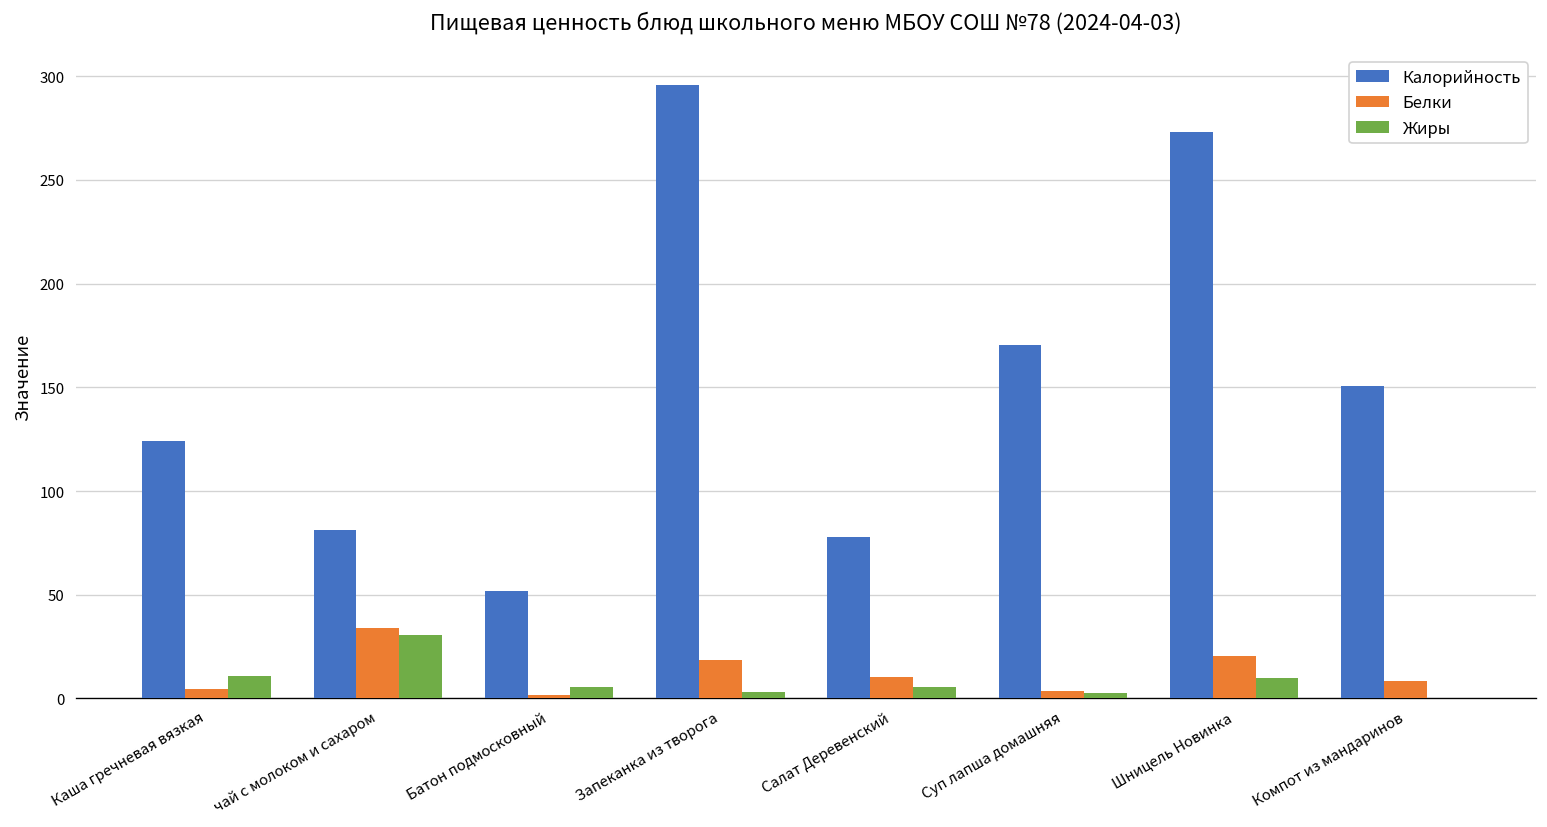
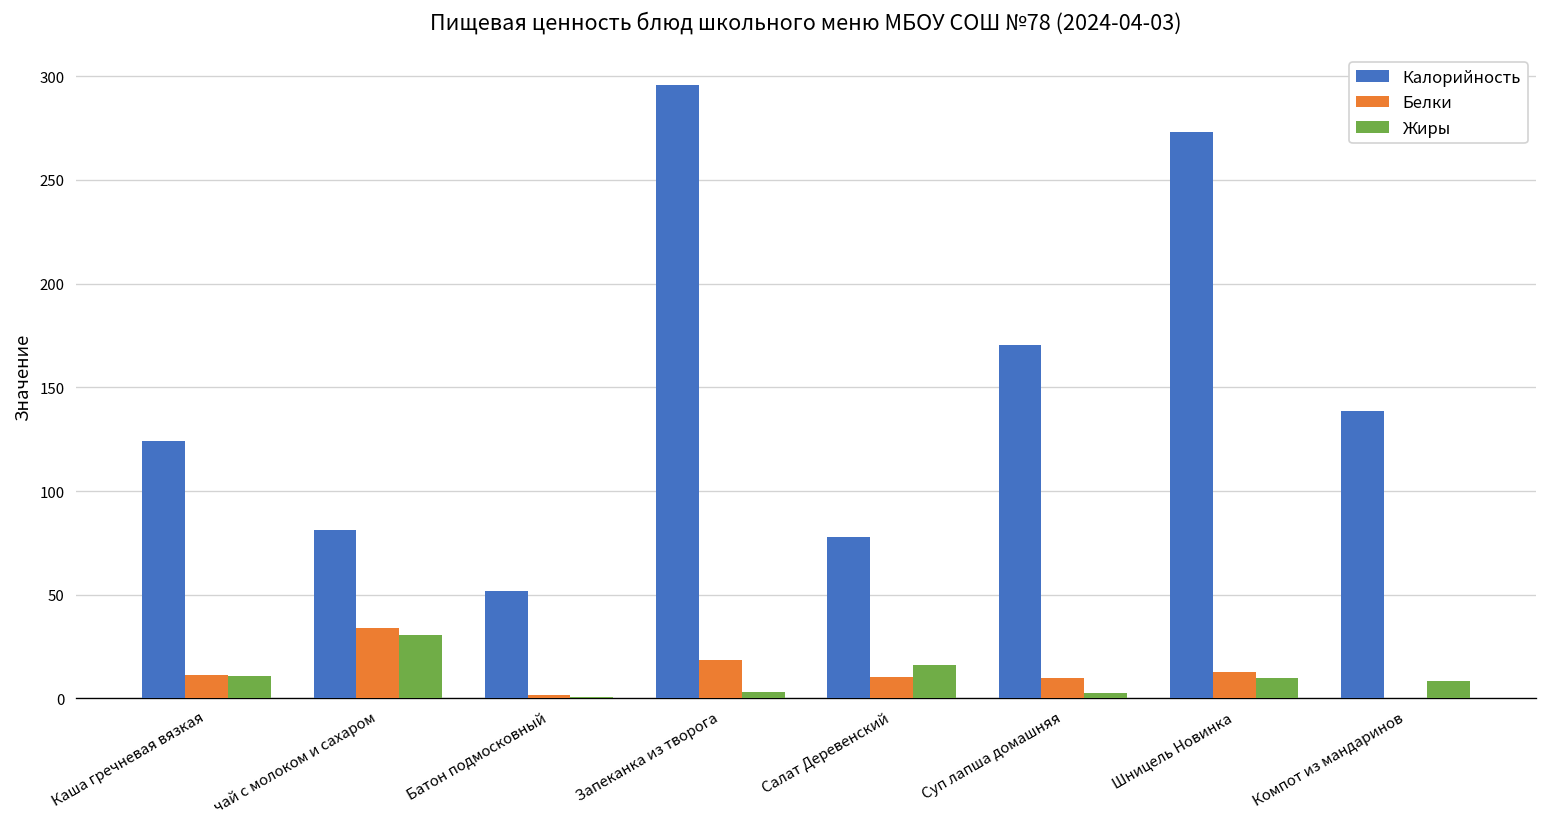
Белки, Каша гречневая вязкая: 5 -> 11
Жиры, Батон подмосковный: 6 -> 1
Жиры, Салат Деревенский: 6 -> 16
Белки, Суп лапша домашняя: 4 -> 10
Белки, Шницель Новинка: 21 -> 13
Калорийность, Компот из мандаринов: 151 -> 139
Белки, Компот из мандаринов: 9 -> 0
Жиры, Компот из мандаринов: 0 -> 8
